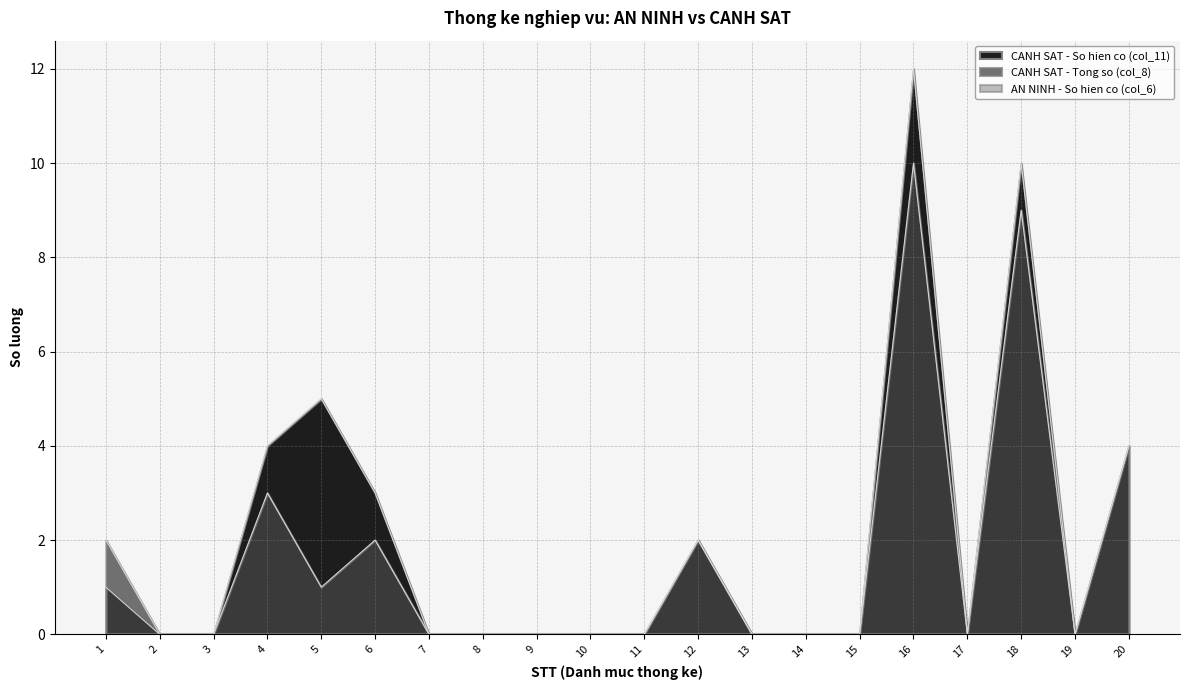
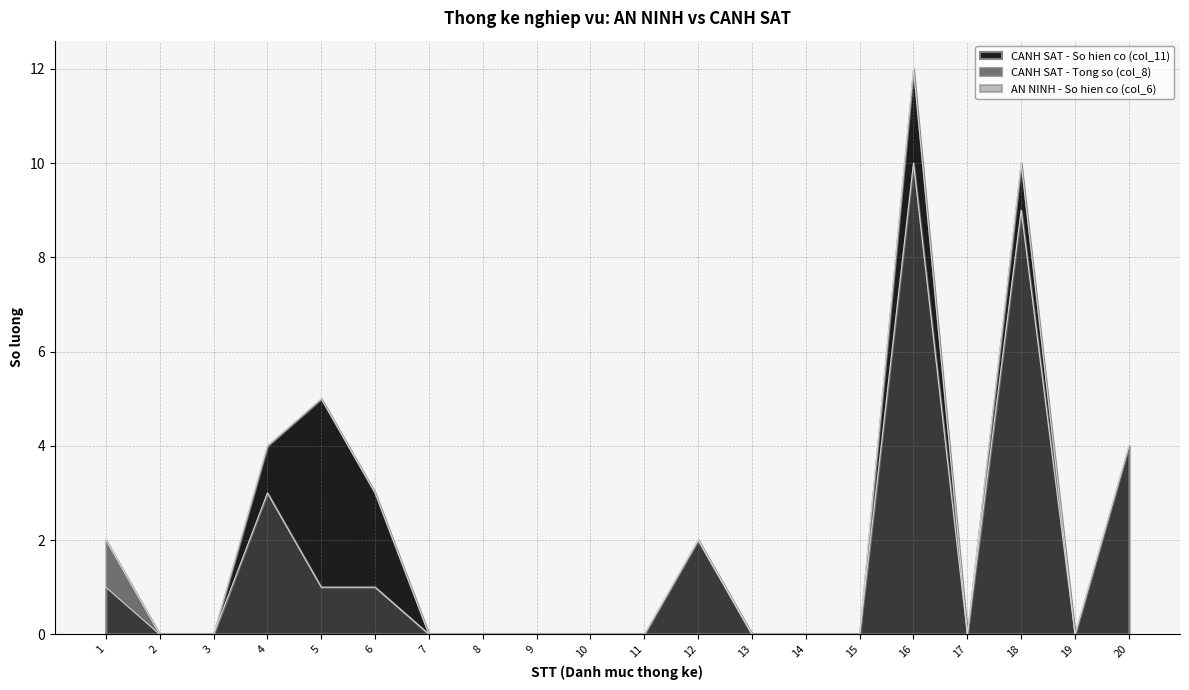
CANH SAT - Tong so (col_8), 6: 2 -> 1
